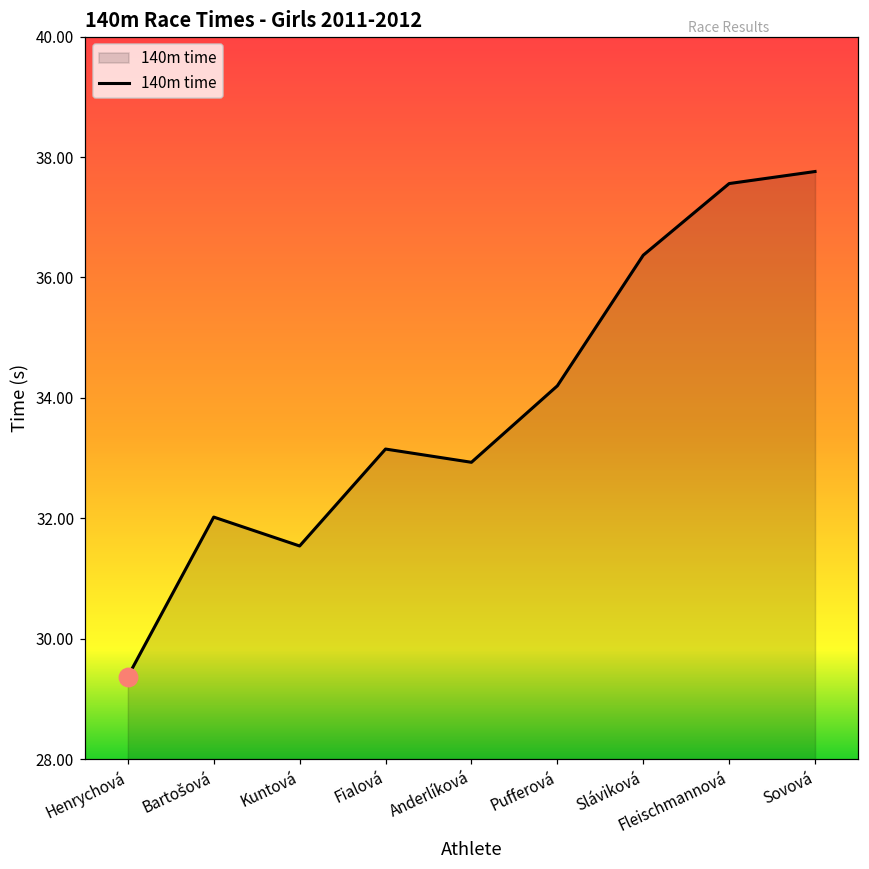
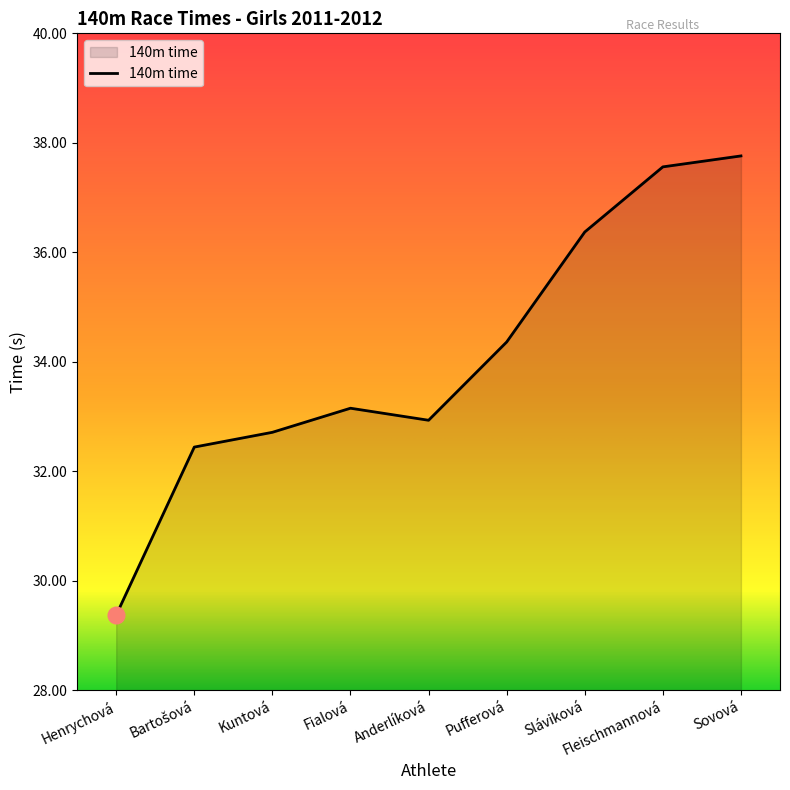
140m time, Bartošová: 32.0 -> 32.4
140m time, Kuntová: 31.5 -> 32.7
140m time, Pufferová: 34.2 -> 34.4
